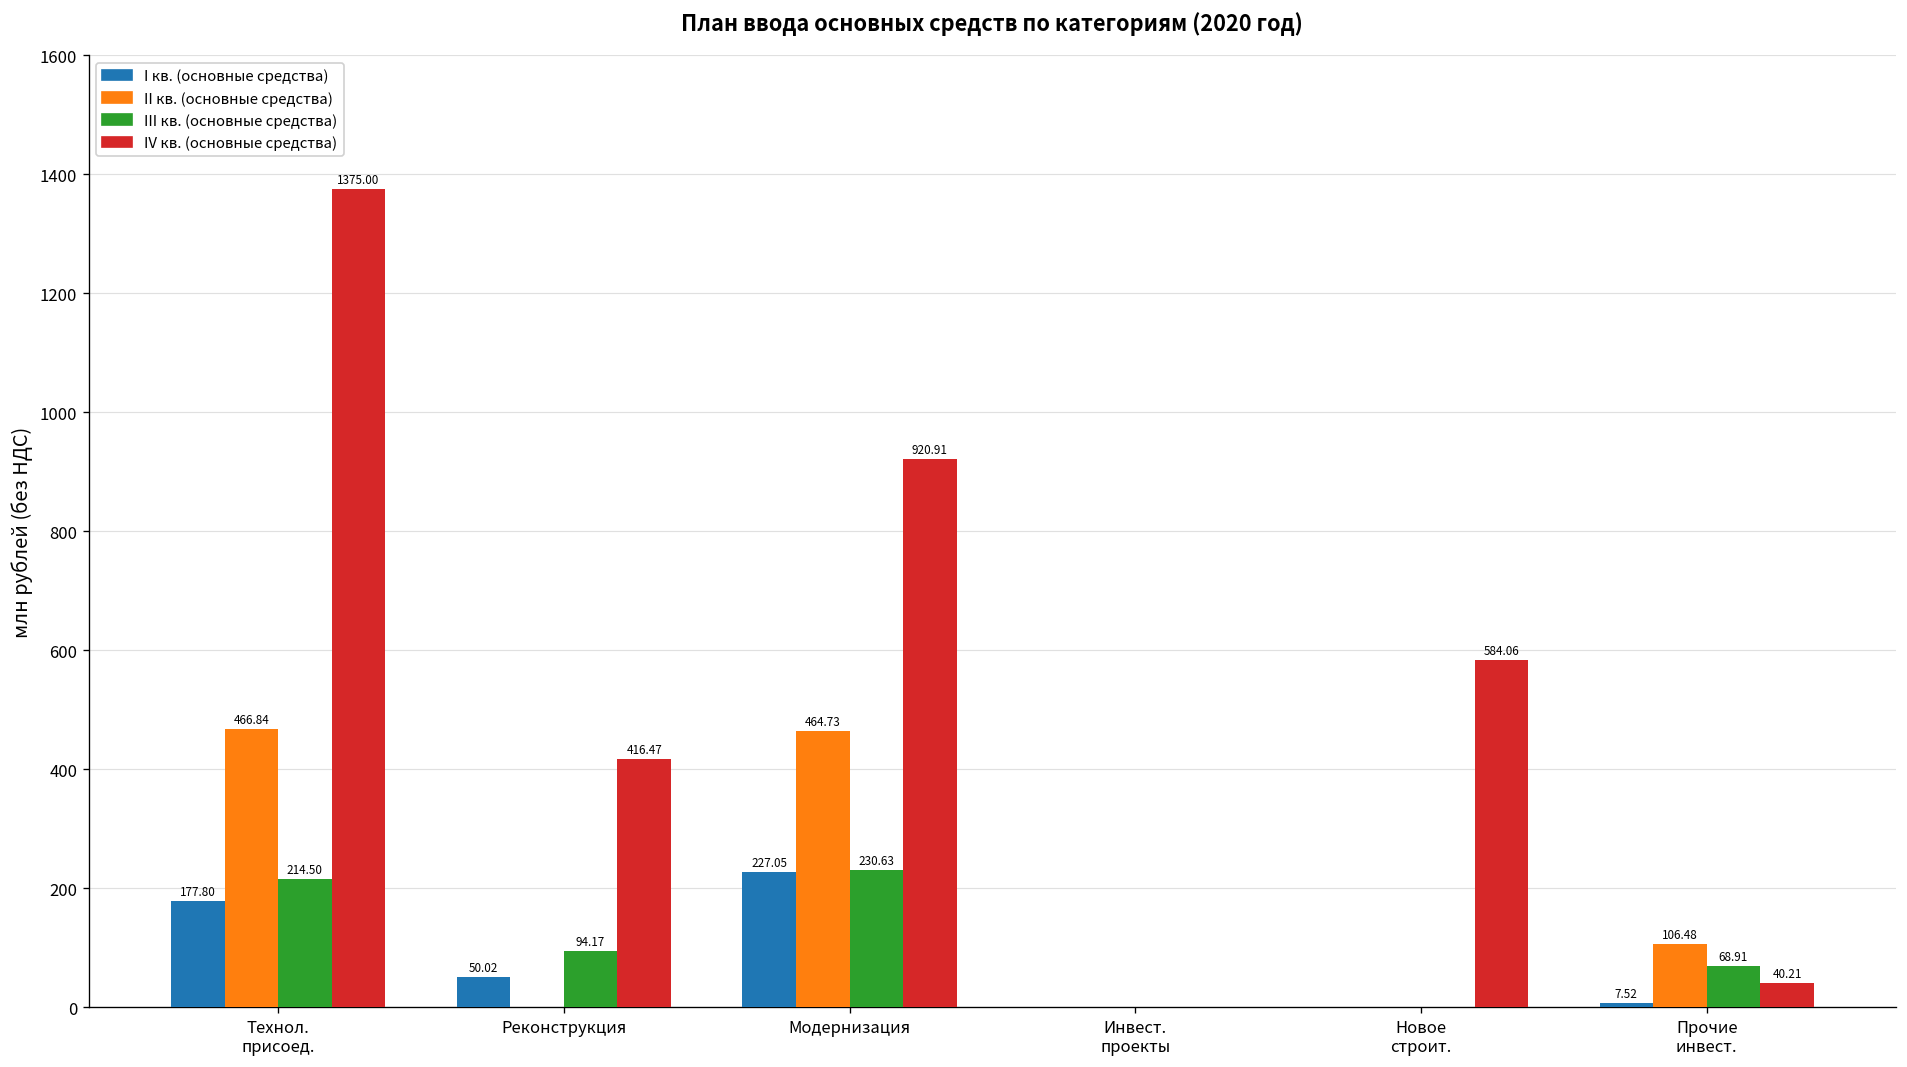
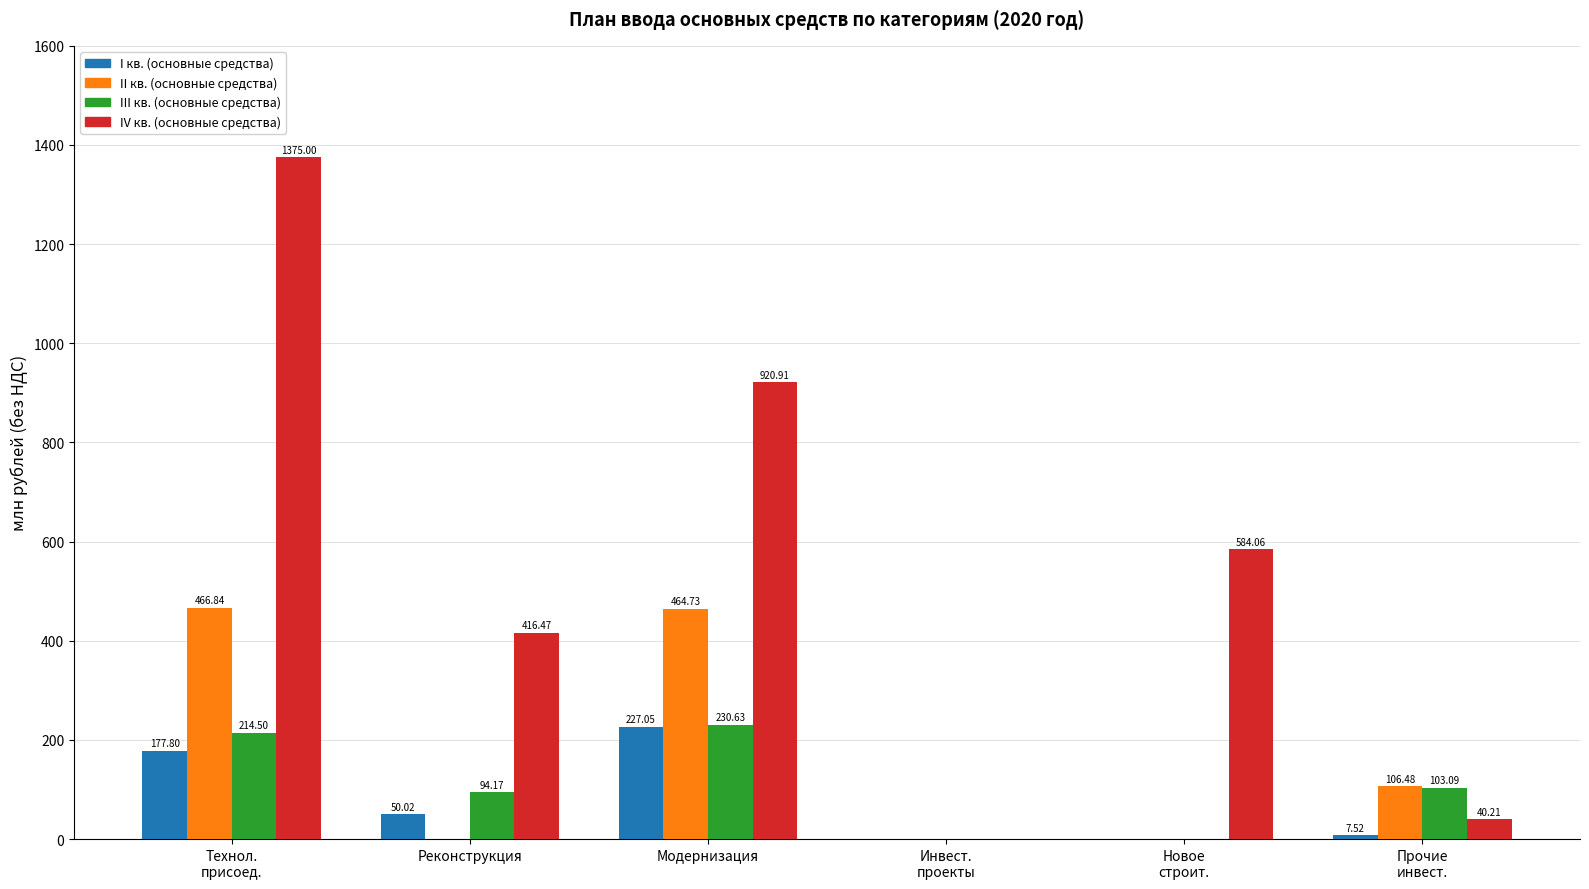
III кв. (основные средства), Прочие инвест.: 68.91 -> 103.09
